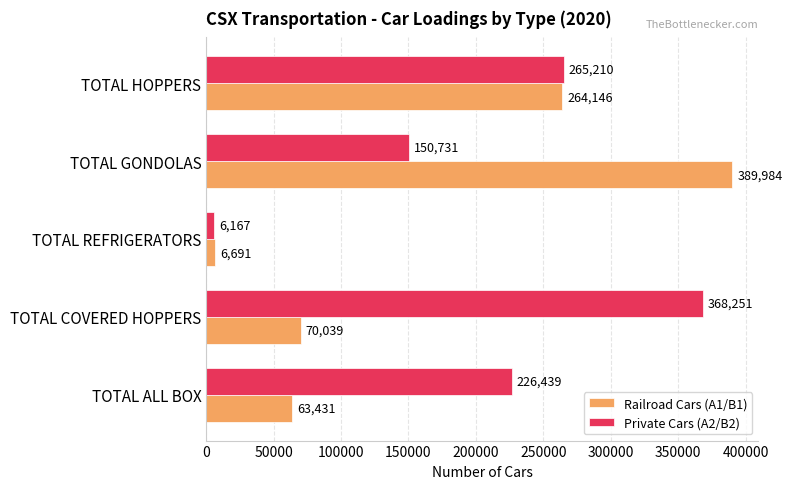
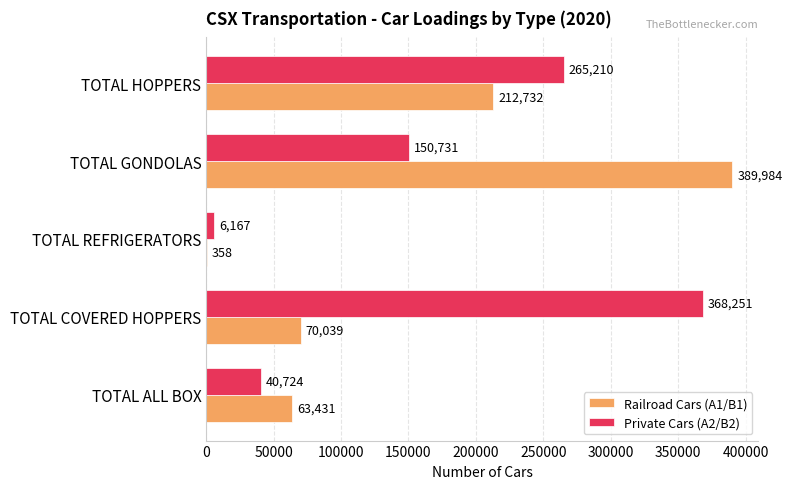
Railroad Cars (A1/B1), TOTAL HOPPERS: 264,146 -> 212,732
Railroad Cars (A1/B1), TOTAL REFRIGERATORS: 6,691 -> 358
Private Cars (A2/B2), TOTAL ALL BOX: 226,439 -> 40,724
